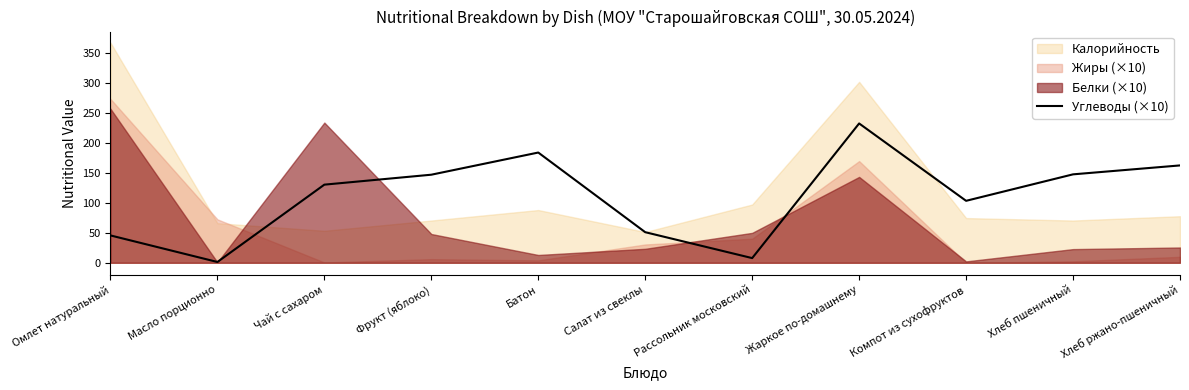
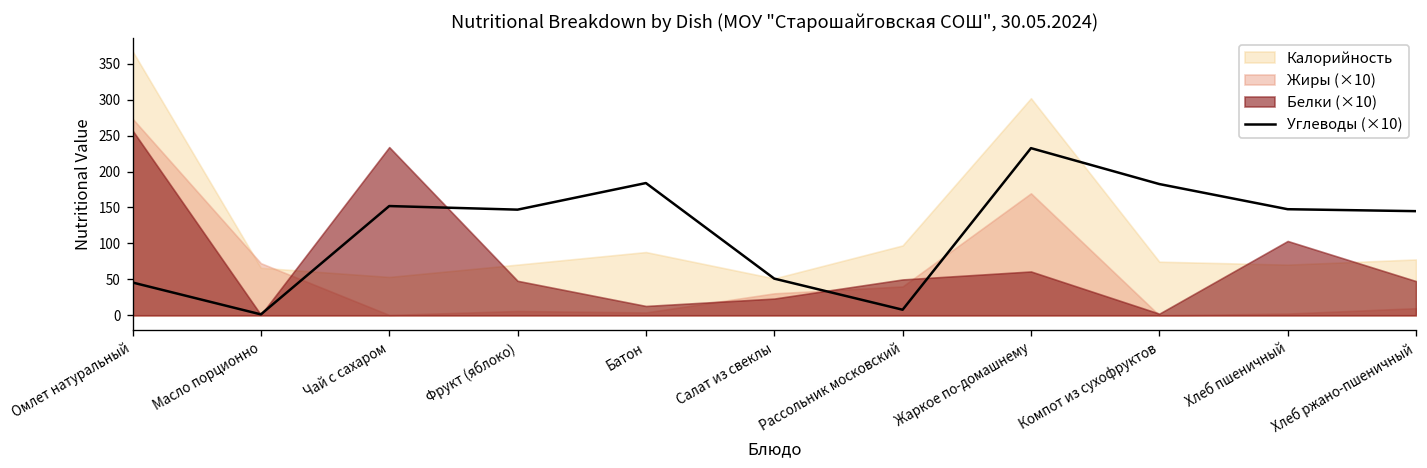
Углеводы (×10), Чай с сахаром: 130 -> 150
Белки (×10), Жаркое по-домашнему: 140 -> 60
Углеводы (×10), Компот из сухофруктов: 100 -> 180
Белки (×10), Хлеб пшеничный: 20 -> 100
Углеводы (×10), Хлеб ржано-пшеничный: 160 -> 140
Белки (×10), Хлеб ржано-пшеничный: 30 -> 50
